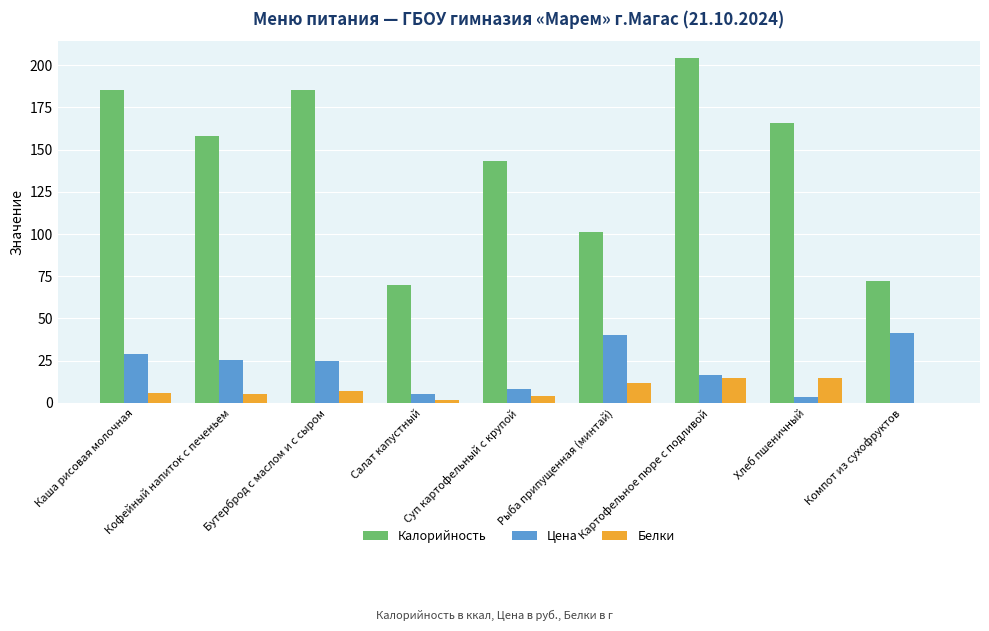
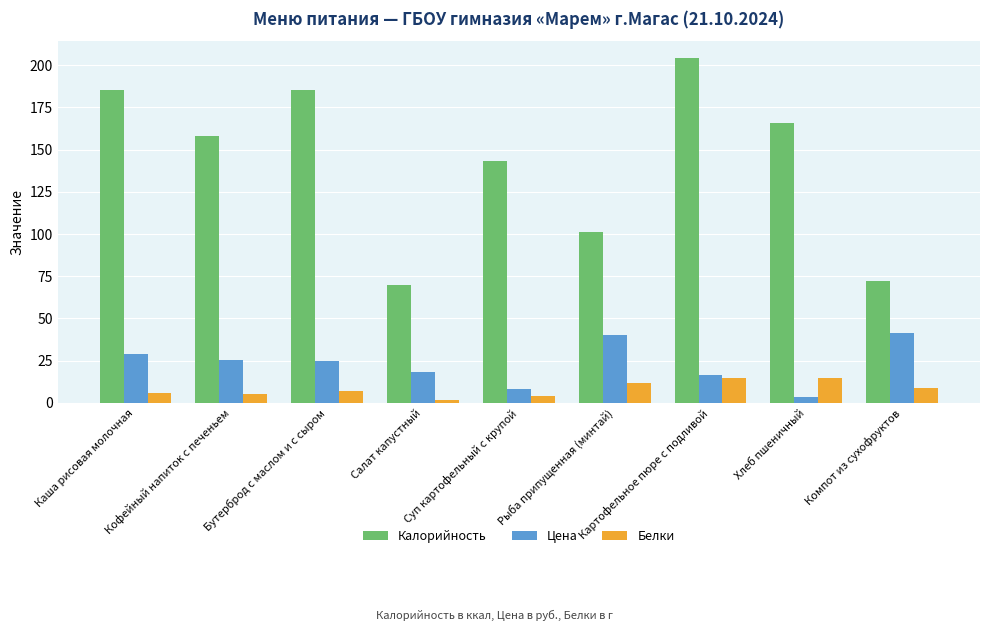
Цена, Салат капустный: 5 -> 18
Белки, Компот из сухофруктов: 0 -> 9
